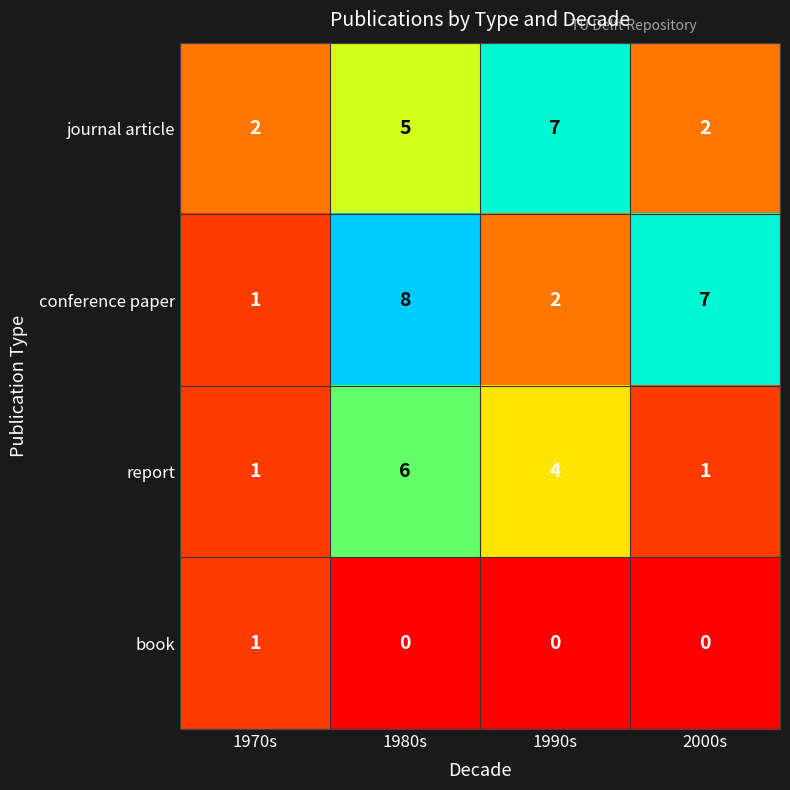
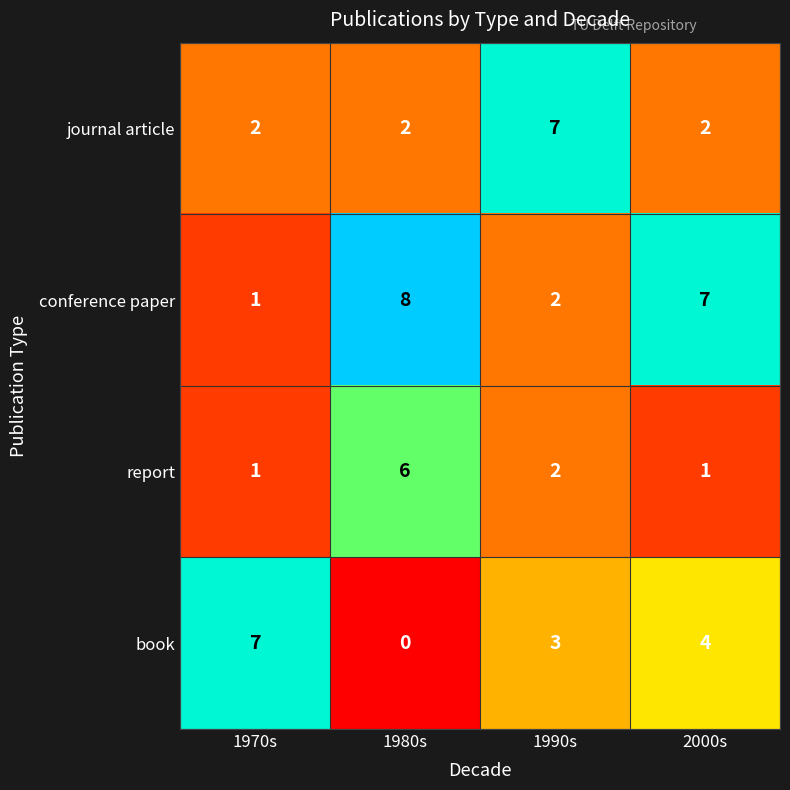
journal article, 1980s: 5 -> 2
report, 1990s: 4 -> 2
book, 1970s: 1 -> 7
book, 1990s: 0 -> 3
book, 2000s: 0 -> 4
